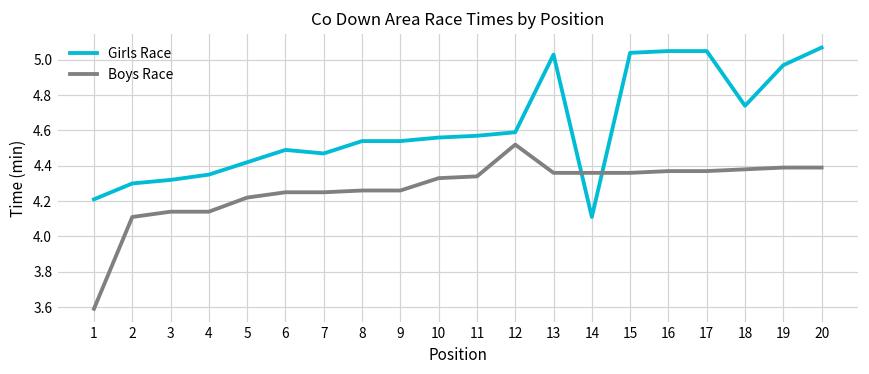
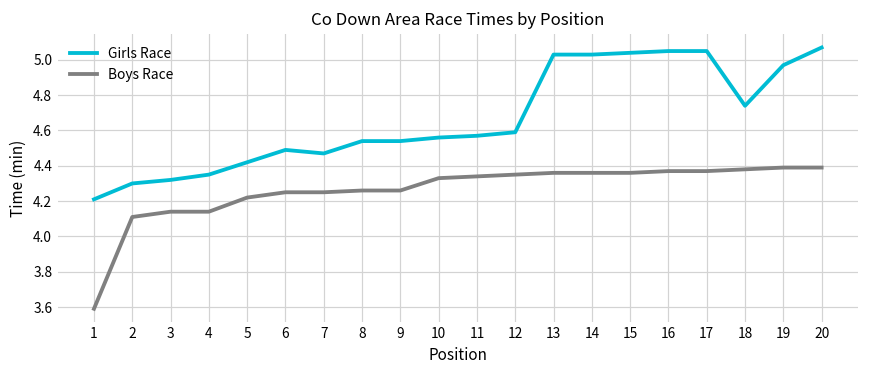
Boys Race, 12: 4.52 -> 4.35
Girls Race, 14: 4.11 -> 5.03
